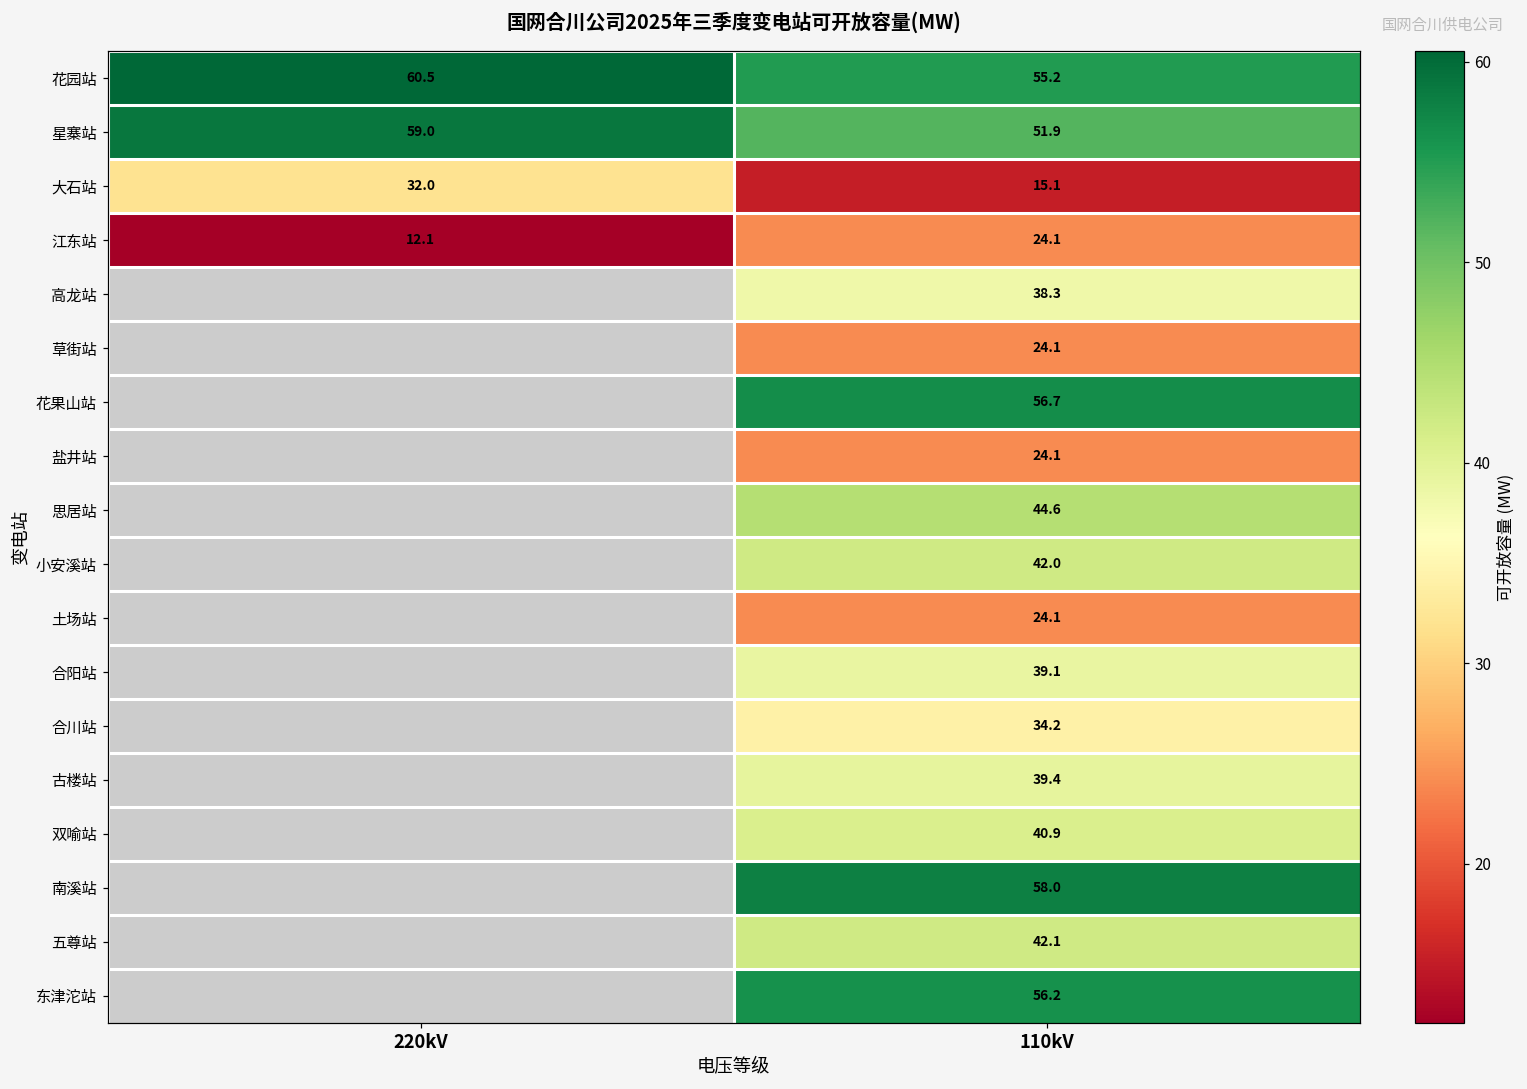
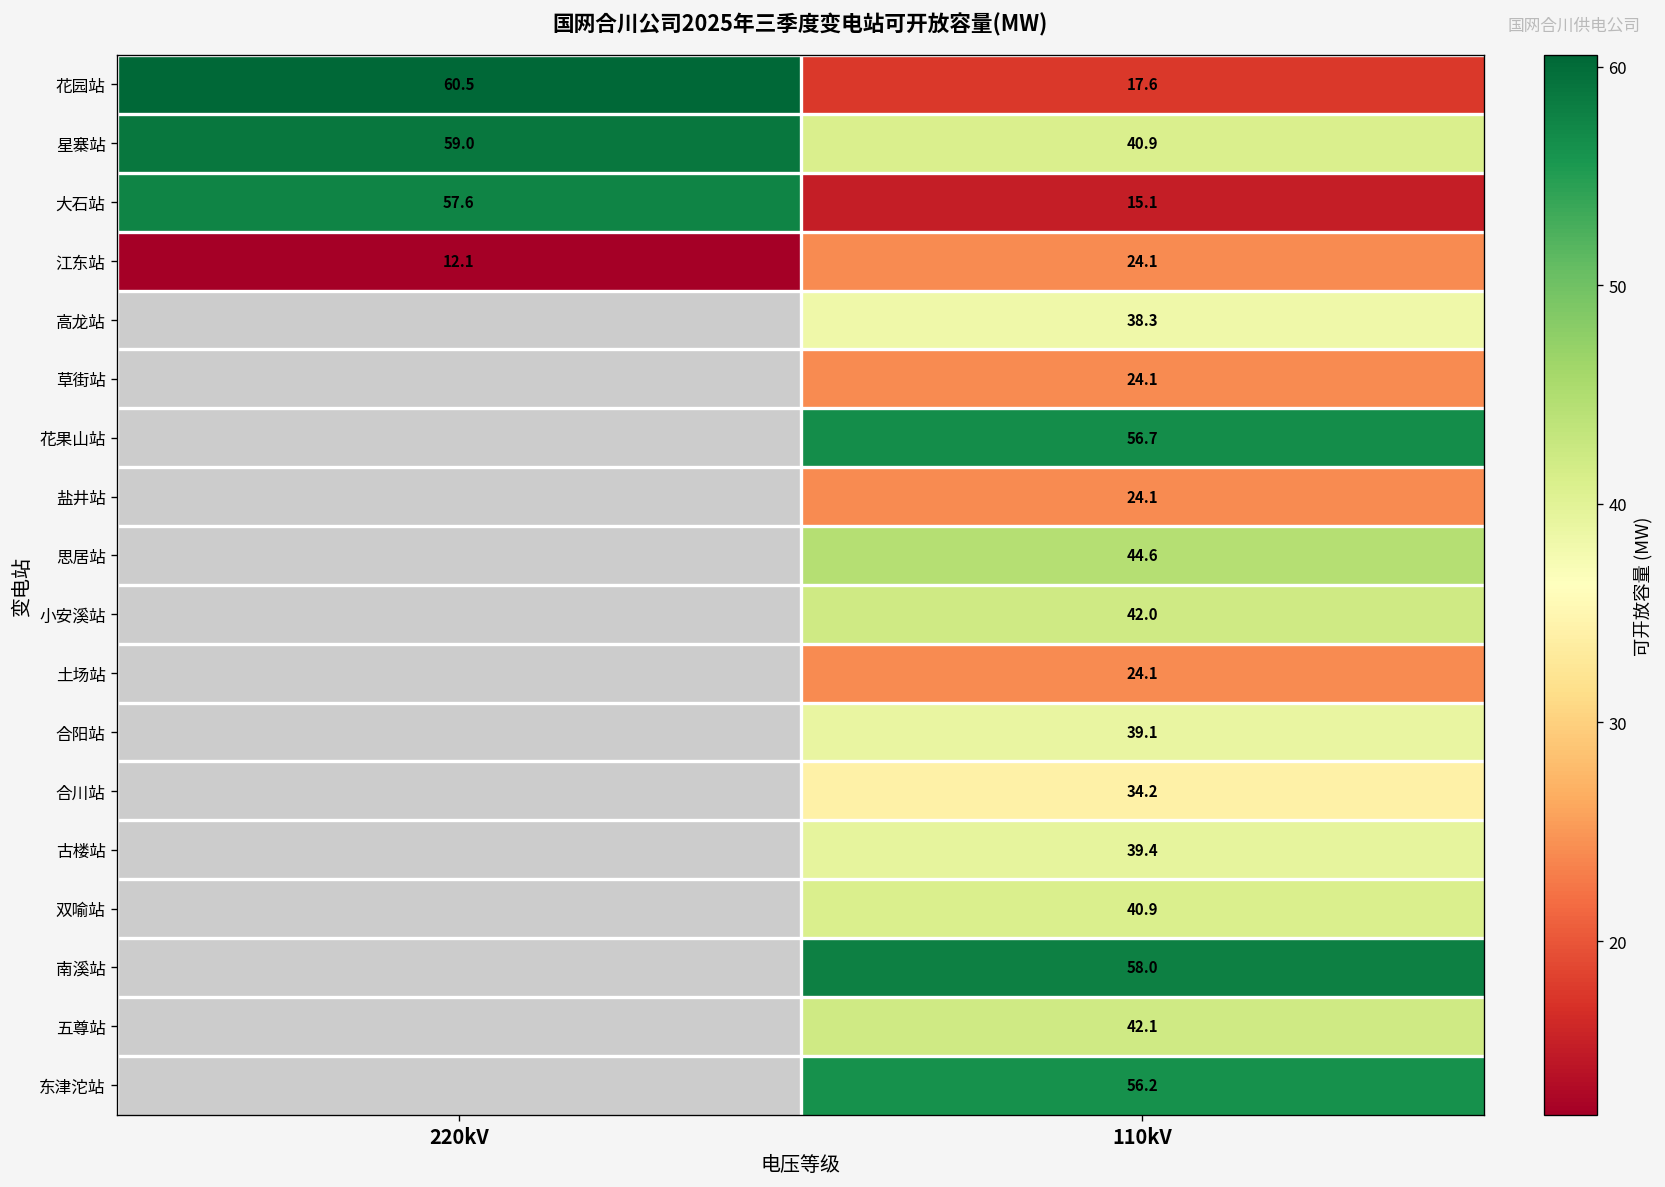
花园站, 110kV: 55.2 -> 17.6
星寨站, 110kV: 51.9 -> 40.9
大石站, 220kV: 32.0 -> 57.6
